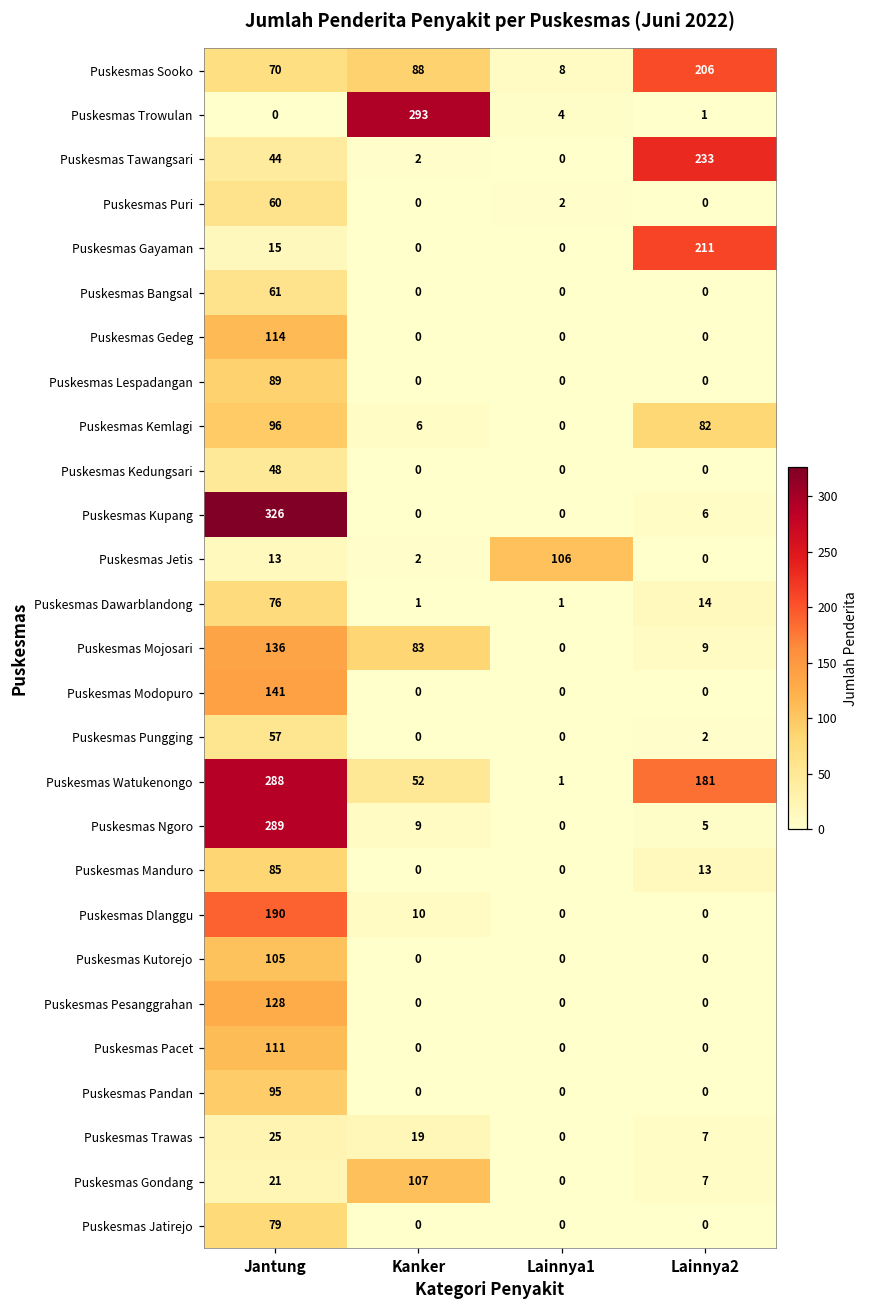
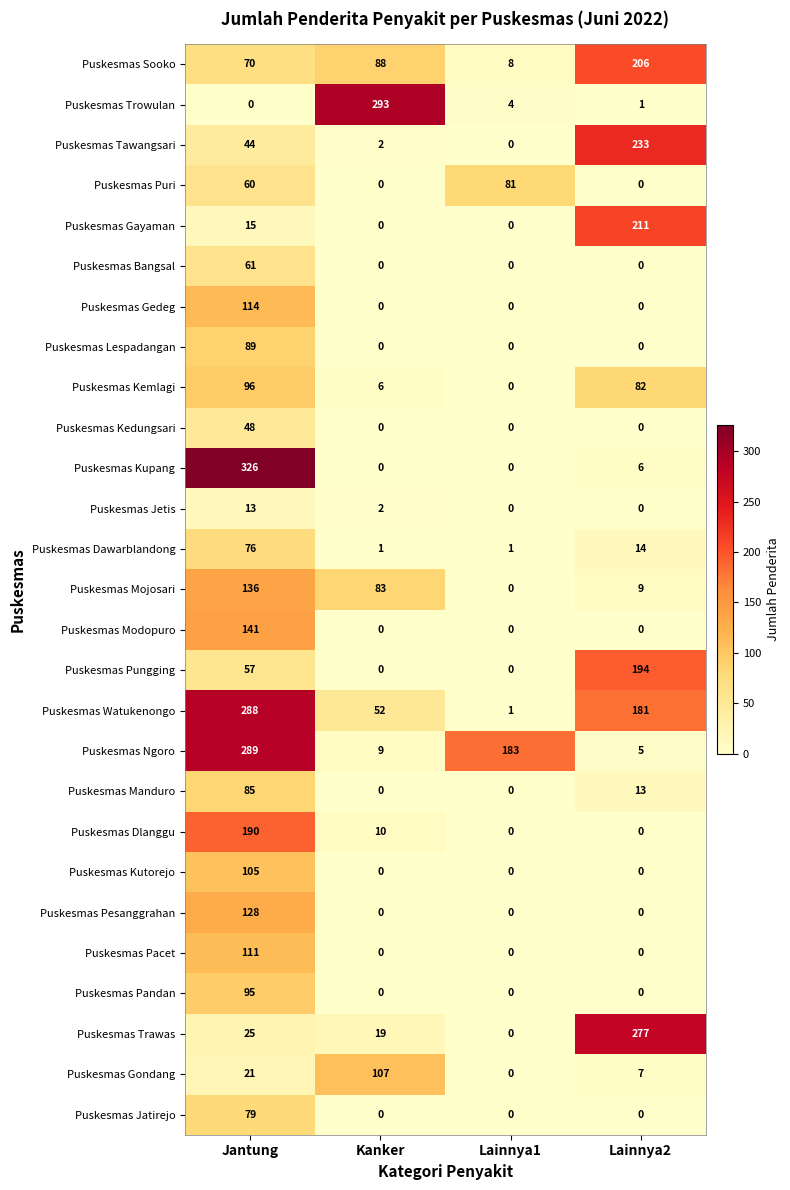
Puskesmas Puri, Lainnya1: 2 -> 81
Puskesmas Jetis, Lainnya1: 106 -> 0
Puskesmas Pungging, Lainnya2: 2 -> 194
Puskesmas Ngoro, Lainnya1: 0 -> 183
Puskesmas Trawas, Lainnya2: 7 -> 277
